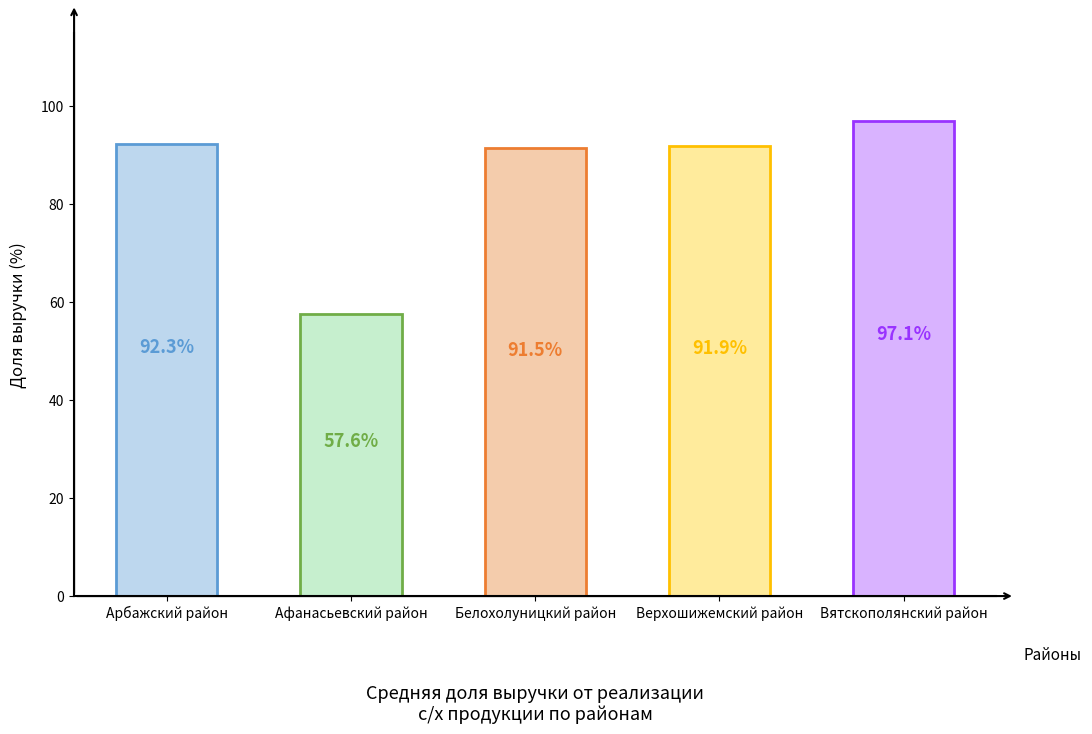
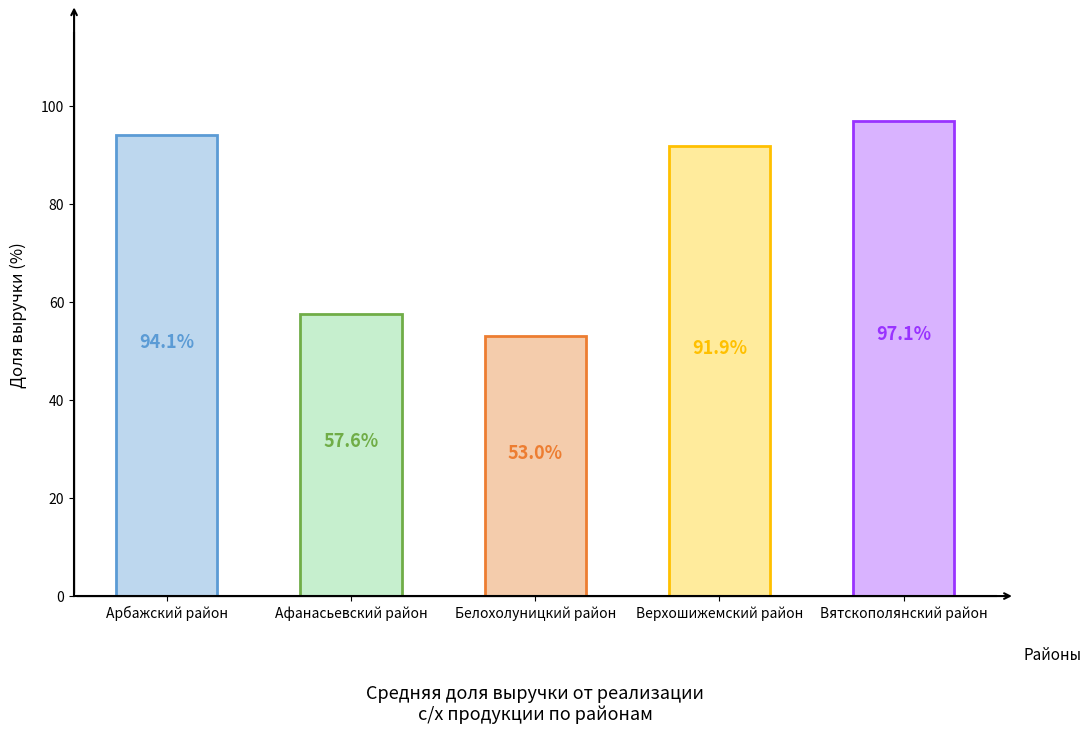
Арбажский район: 92.3% -> 94.1%
Белохолуницкий район: 91.5% -> 53.0%
